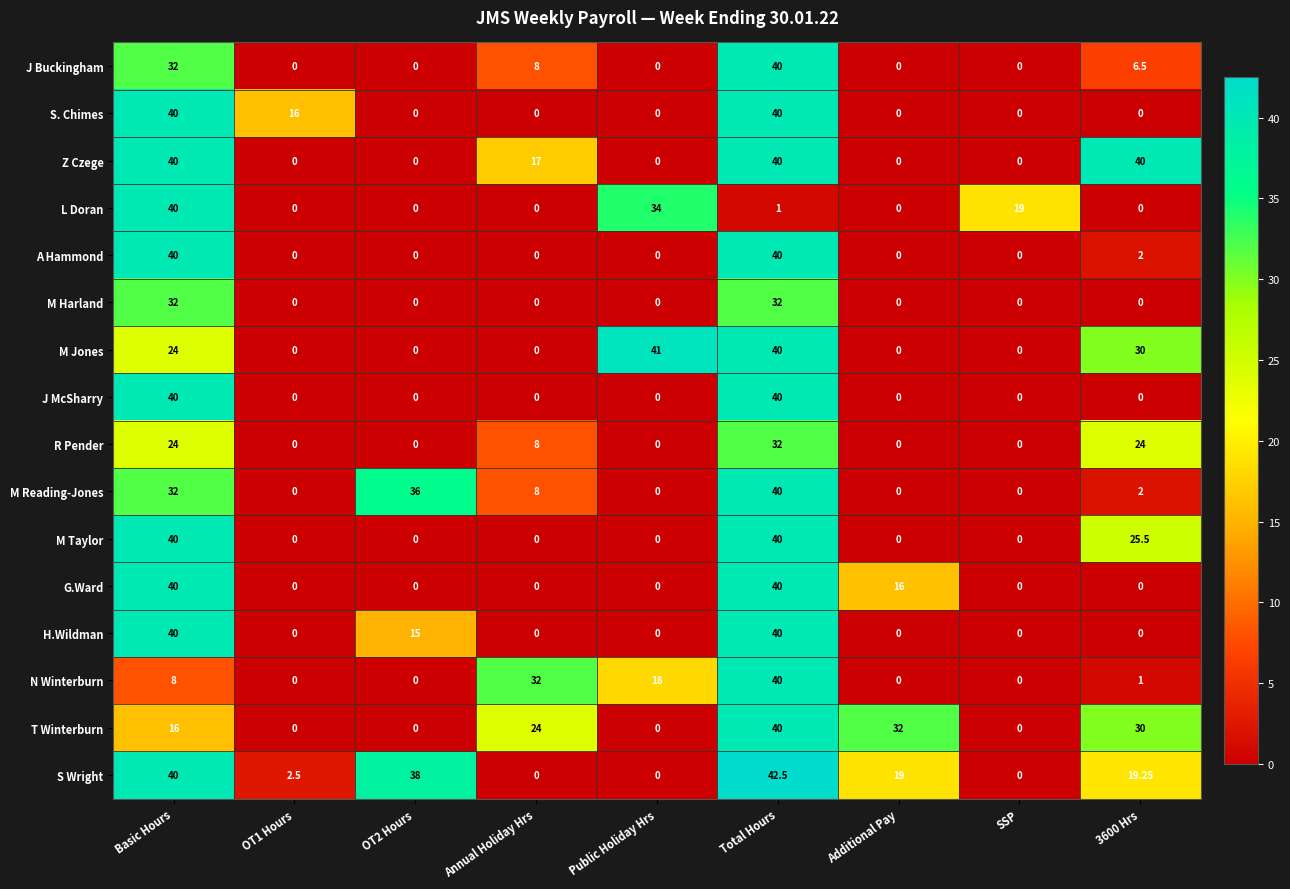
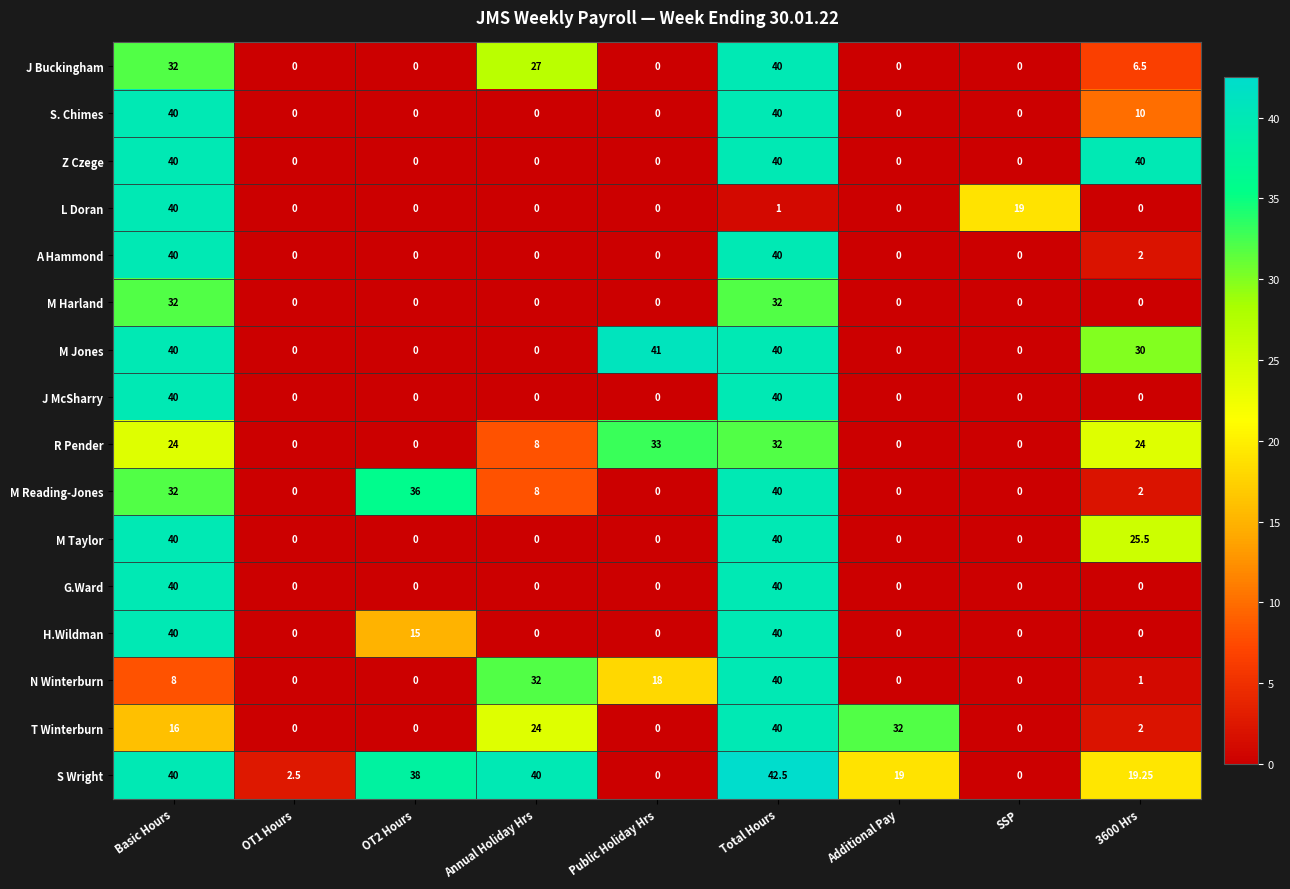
J Buckingham, Annual Holiday Hrs: 8 -> 27
S. Chimes, OT1 Hours: 16 -> 0
S. Chimes, 3600 Hrs: 0 -> 10
Z Czege, Annual Holiday Hrs: 17 -> 0
L Doran, Public Holiday Hrs: 34 -> 0
M Jones, Basic Hours: 24 -> 40
R Pender, Public Holiday Hrs: 0 -> 33
G.Ward, Additional Pay: 16 -> 0
T Winterburn, 3600 Hrs: 30 -> 2
S Wright, Annual Holiday Hrs: 0 -> 40
